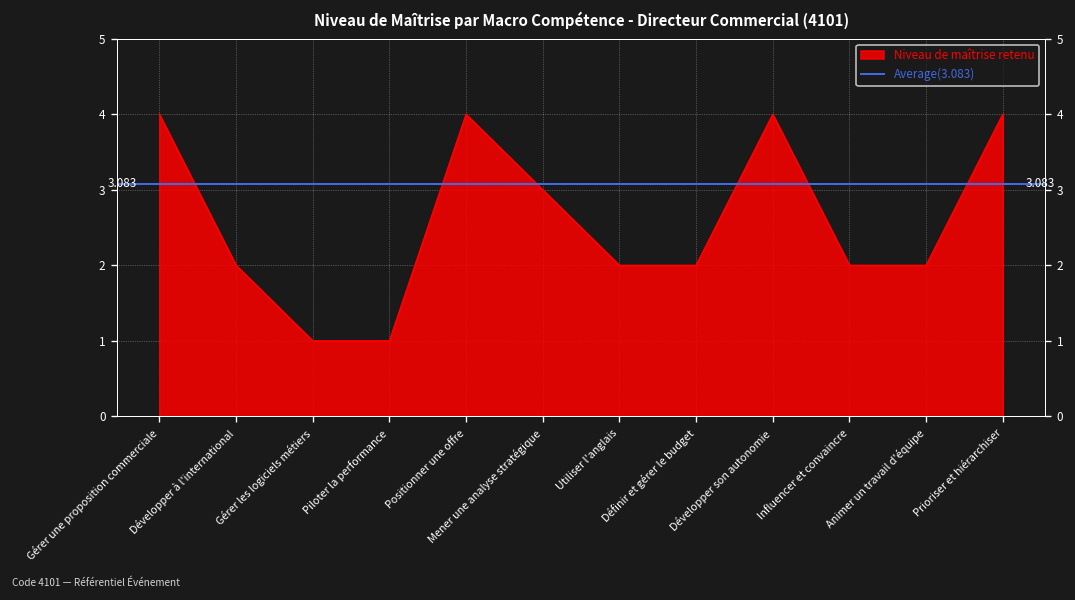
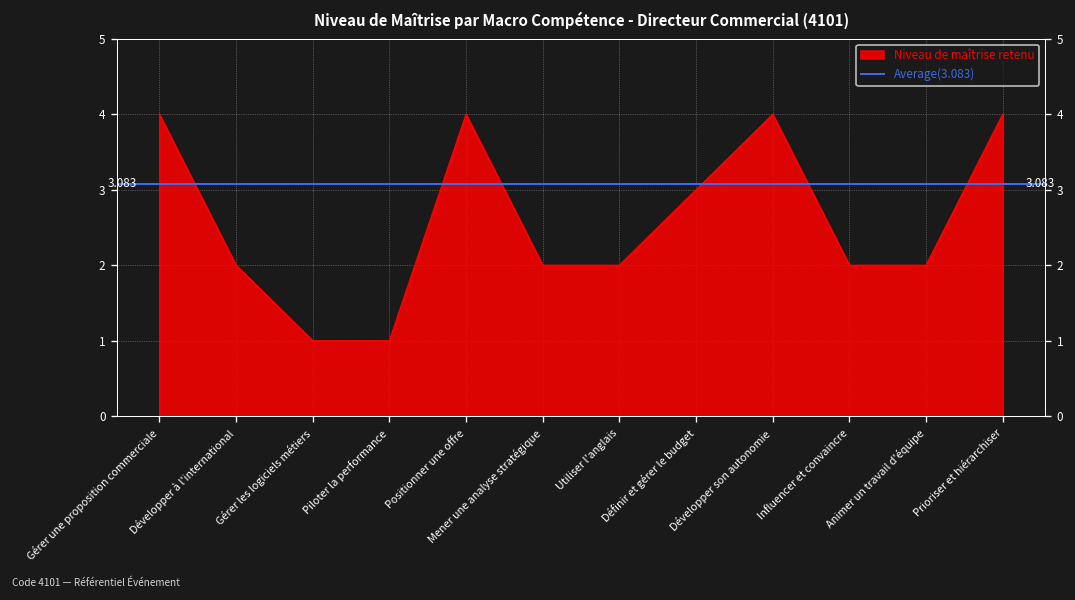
Mener une analyse stratégique: 3 -> 2
Définir et gérer le budget: 2 -> 3
